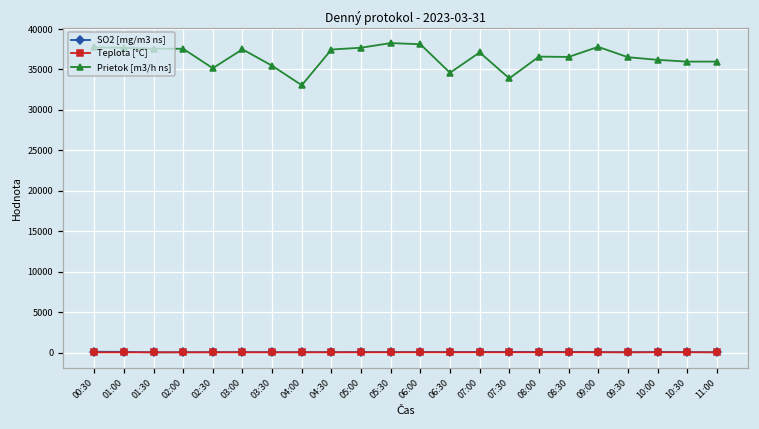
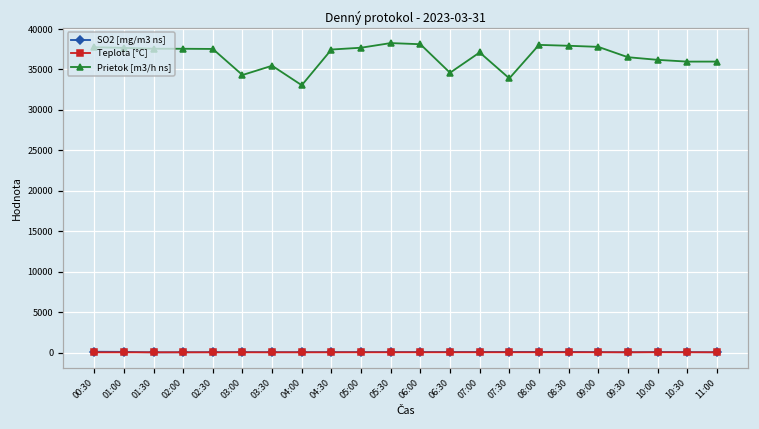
Prietok [m3/h ns], 02:30: 35000 -> 38000
Prietok [m3/h ns], 03:00: 37000 -> 34000
Prietok [m3/h ns], 08:00: 37000 -> 38000
Prietok [m3/h ns], 08:30: 37000 -> 38000
